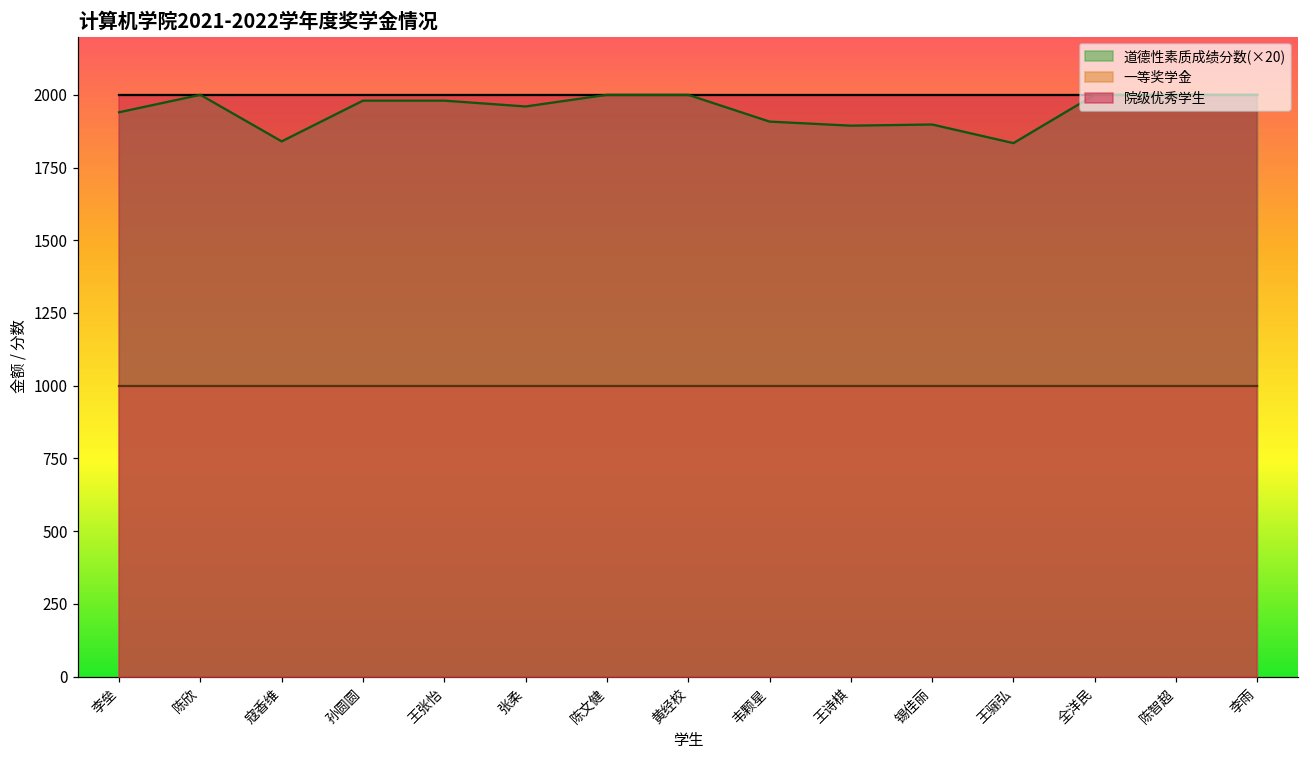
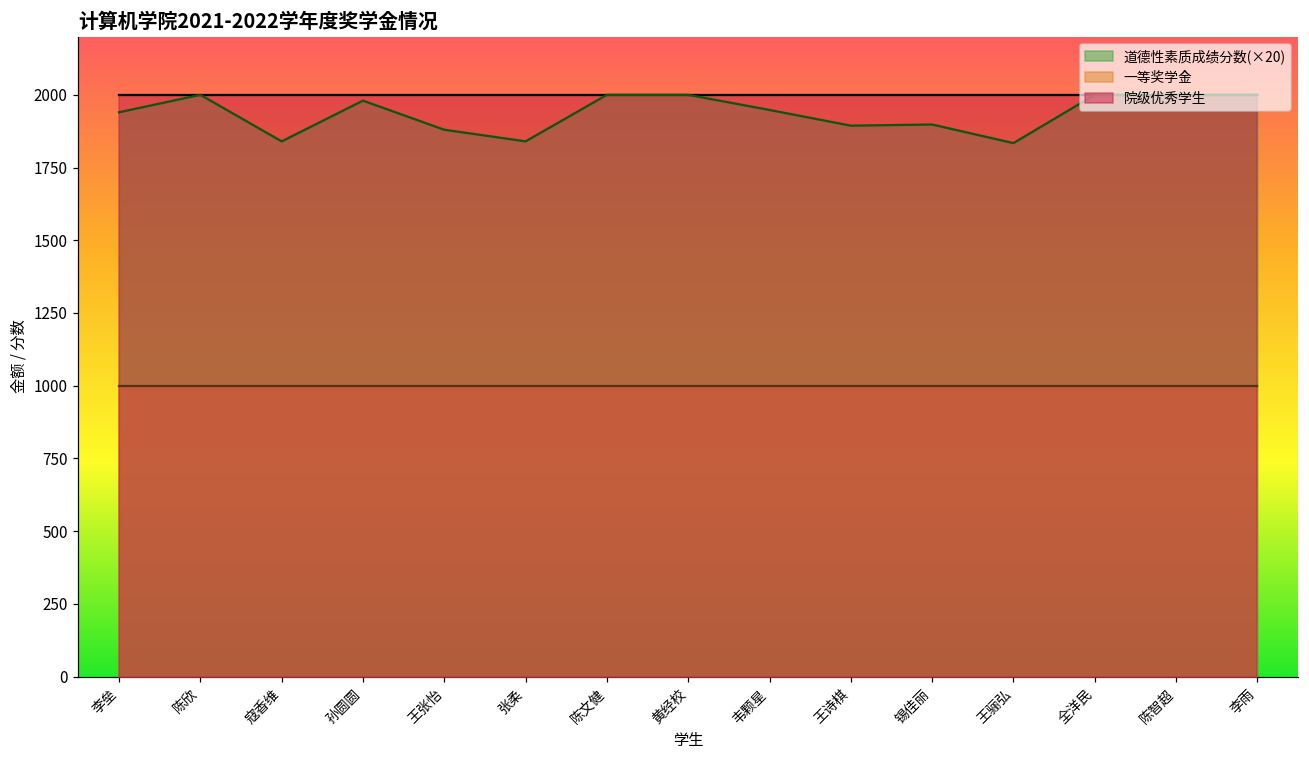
道德性素质成绩分数(×20), 王张怡: 1980 -> 1880
道德性素质成绩分数(×20), 张柔: 1960 -> 1840
道德性素质成绩分数(×20), 韦颗星: 1910 -> 1950
